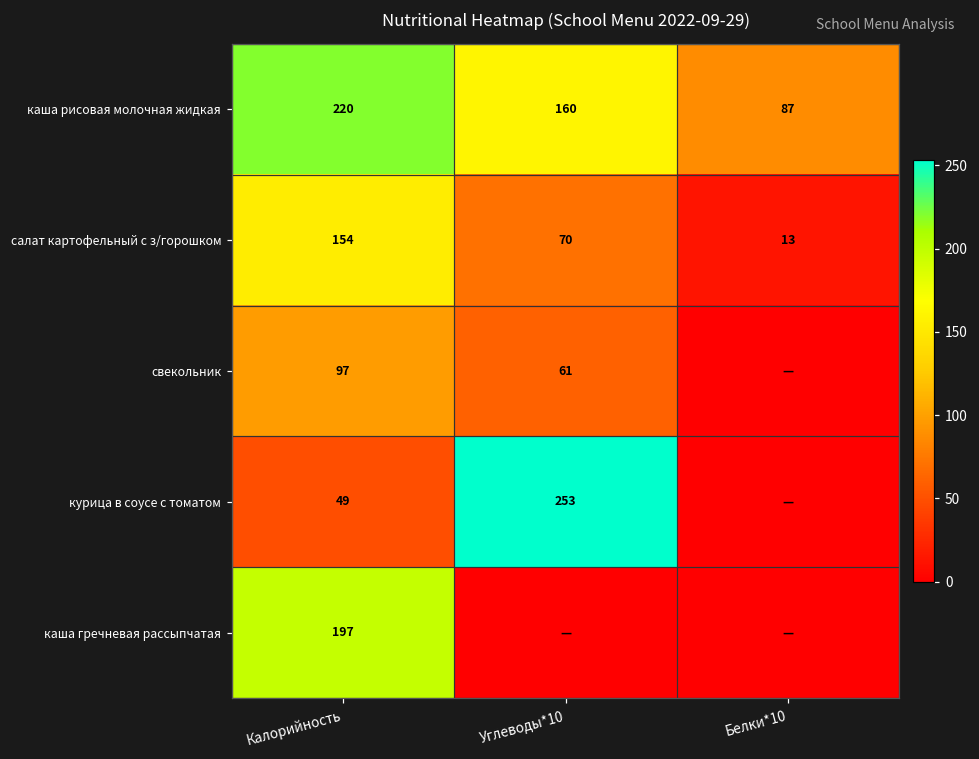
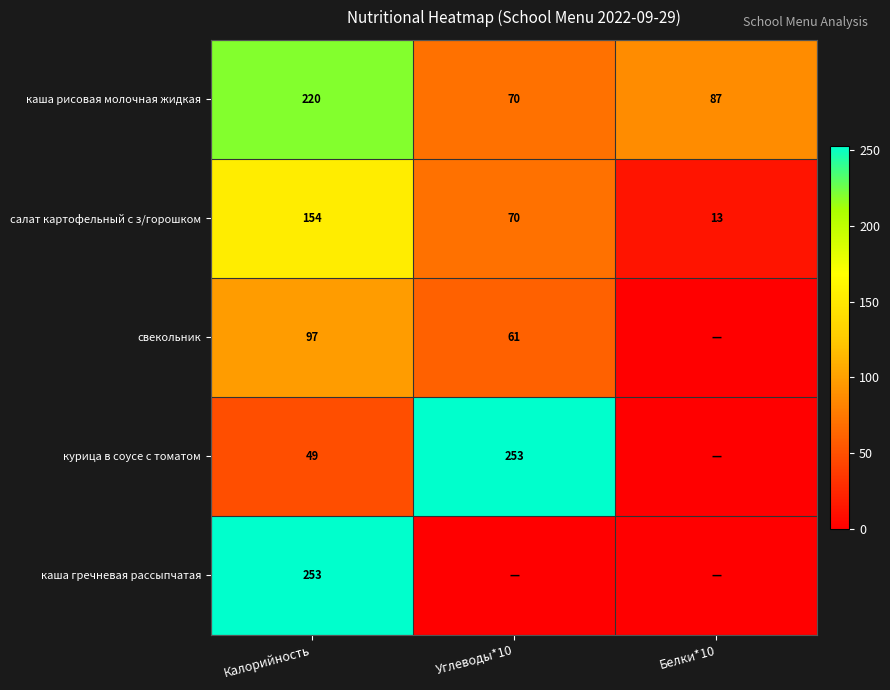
каша рисовая молочная жидкая, Углеводы*10: 160 -> 70
каша гречневая рассыпчатая, Калорийность: 197 -> 253
